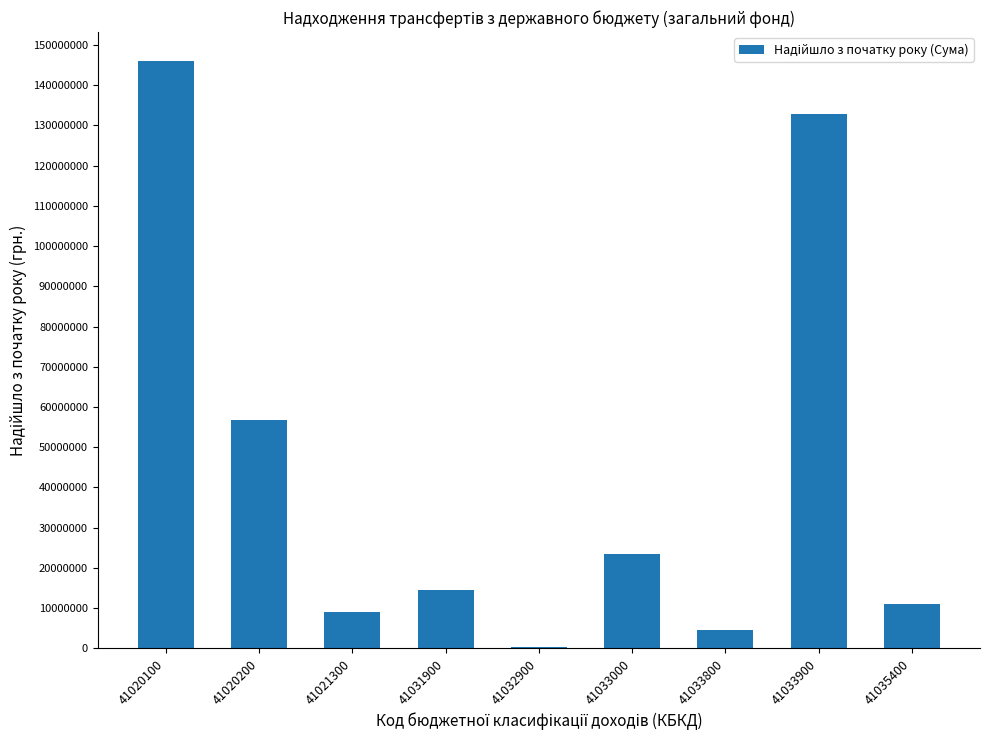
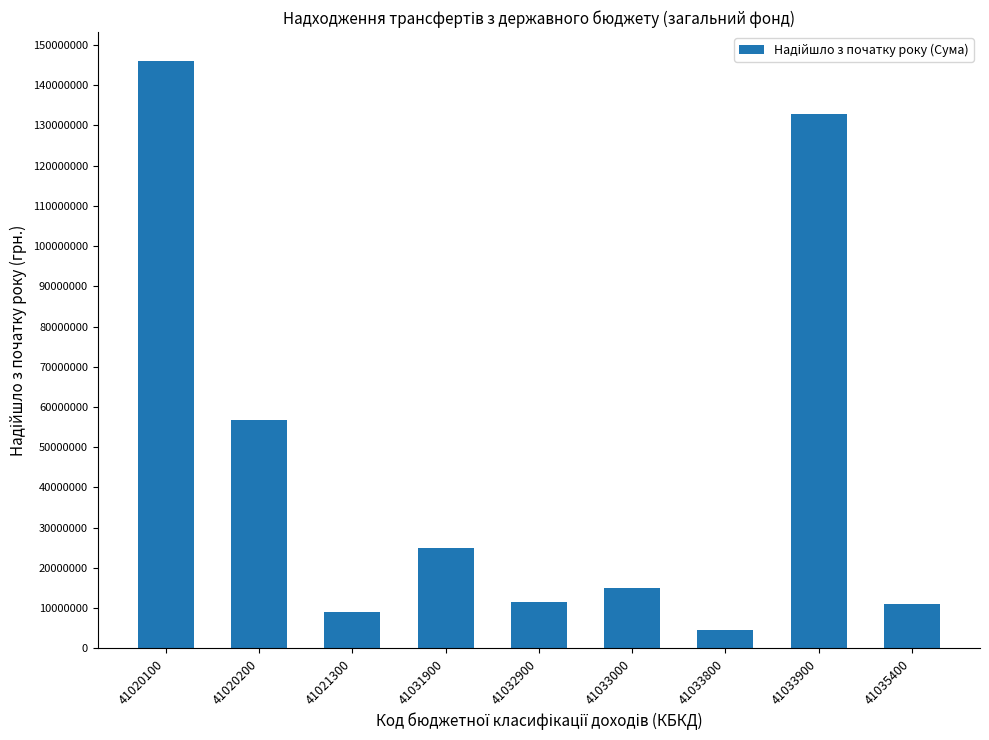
41031900: 15000000 -> 25000000
41032900: 0 -> 11000000
41033000: 23000000 -> 15000000
